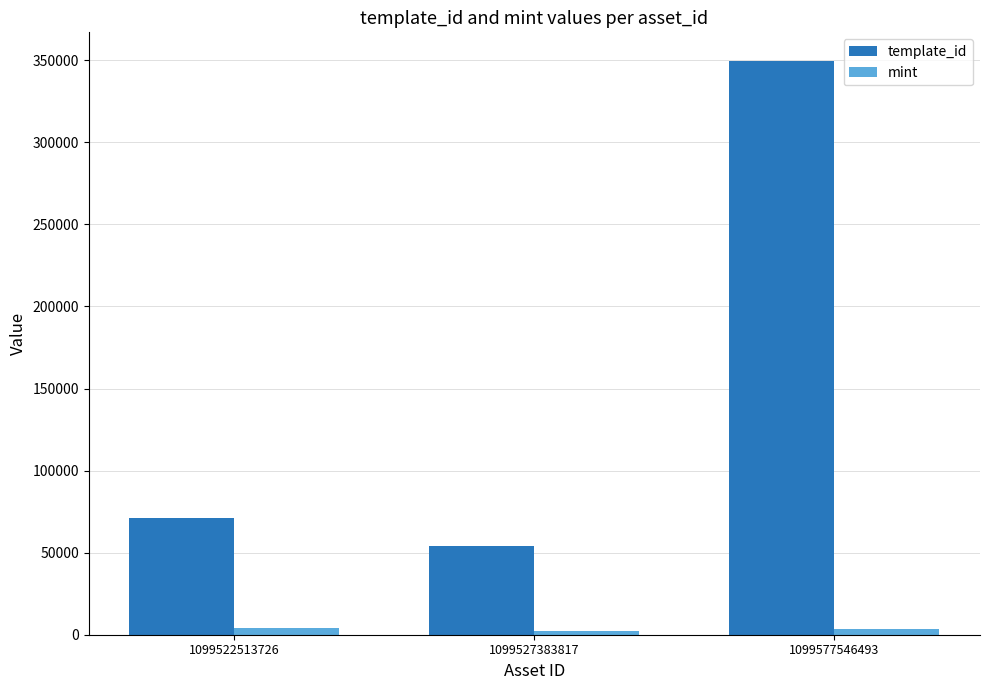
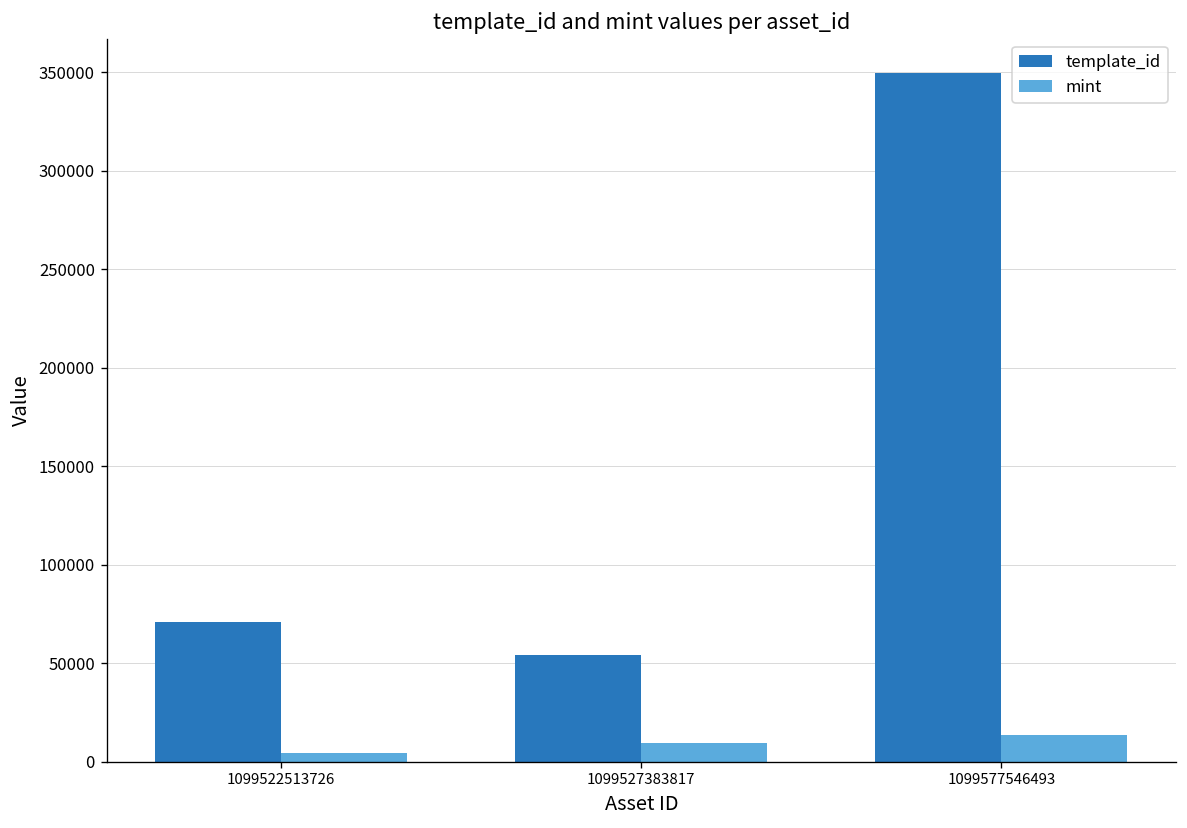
mint, 1099527383817: 2000 -> 9000
mint, 1099577546493: 4000 -> 14000
